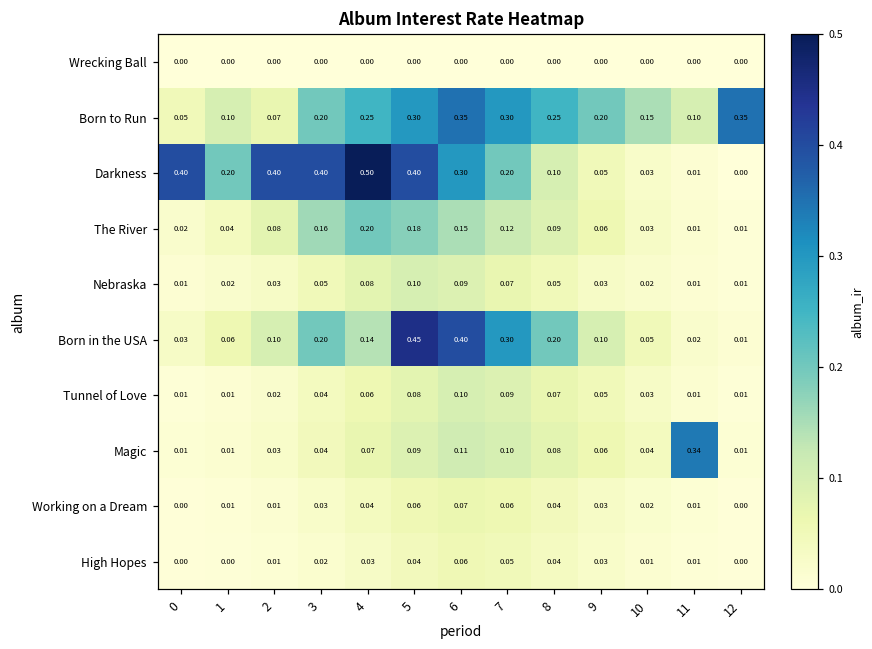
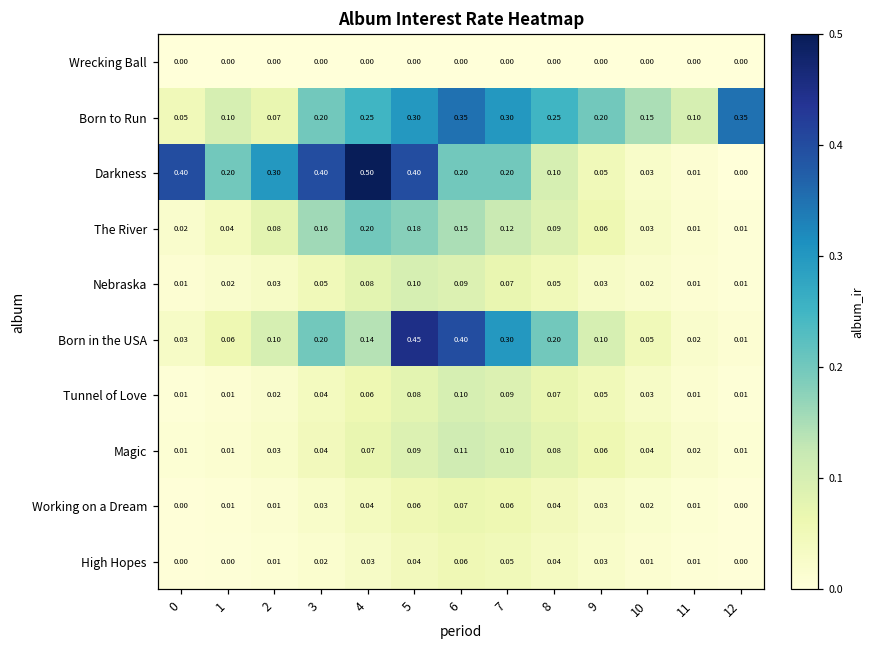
Darkness, 2: 0.40 -> 0.30
Darkness, 6: 0.30 -> 0.20
Magic, 11: 0.34 -> 0.02
